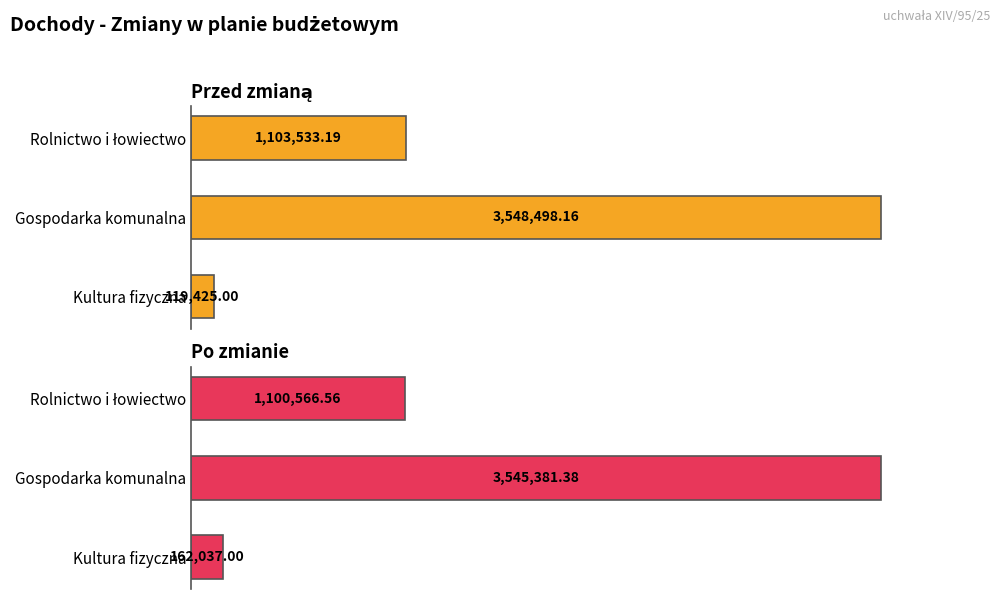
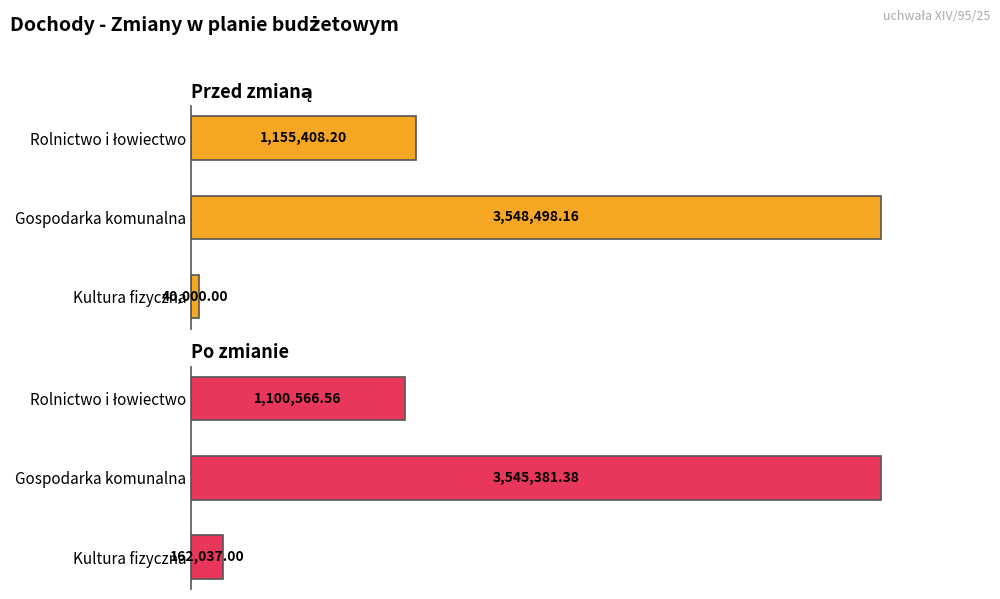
Przed zmianą, Rolnictwo i łowiectwo: 1,103,533.19 -> 1,155,408.20
Przed zmianą, Kultura fizyczna: 119,425.00 -> 40,000.00
